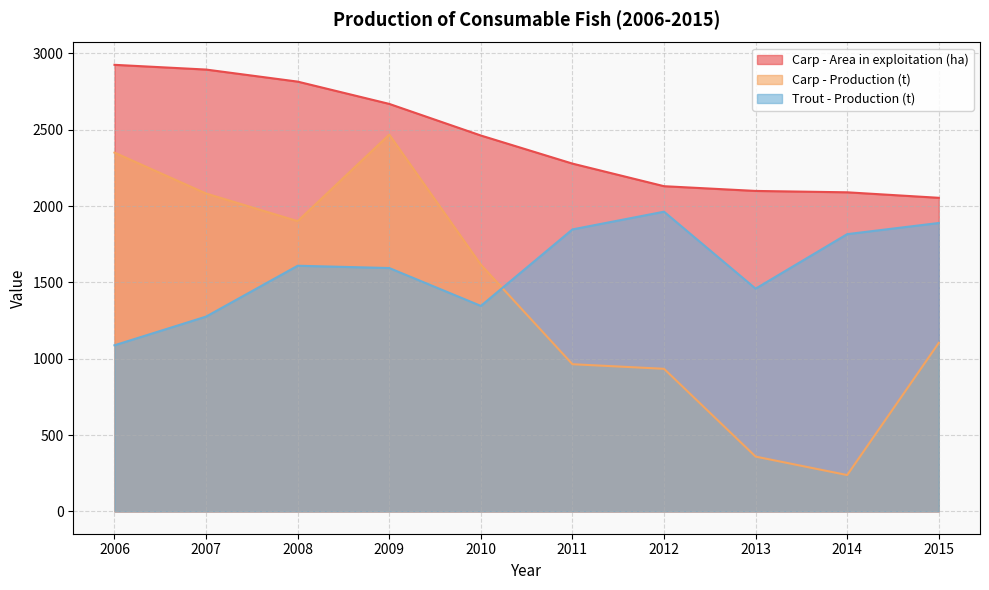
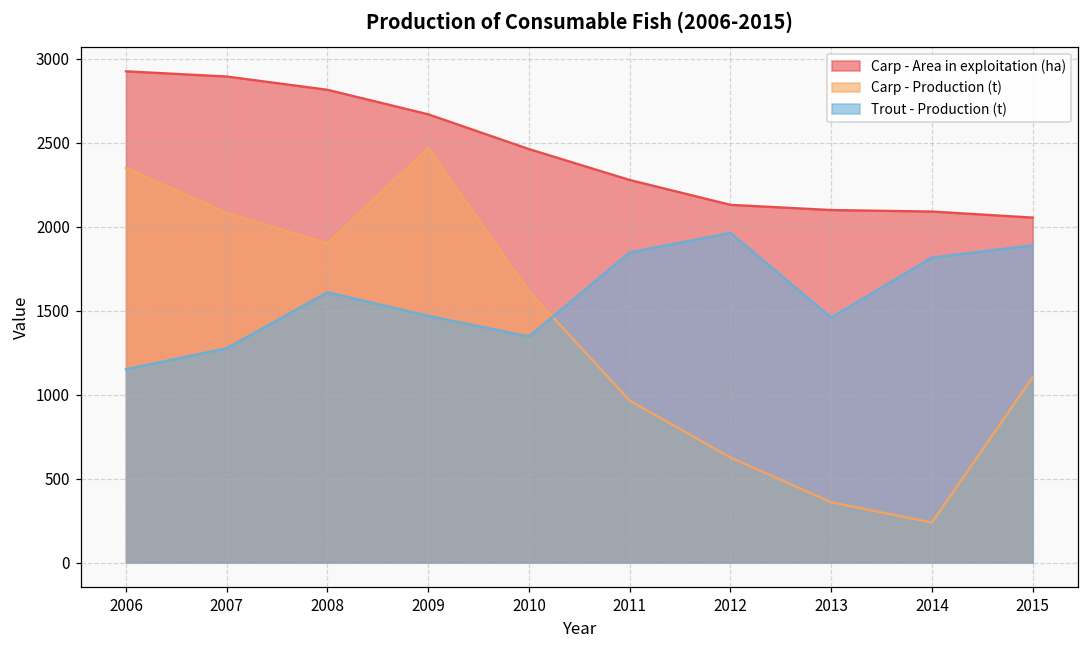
Trout - Production (t), 2006: 1090 -> 1150
Trout - Production (t), 2009: 1590 -> 1470
Carp - Production (t), 2012: 930 -> 630
